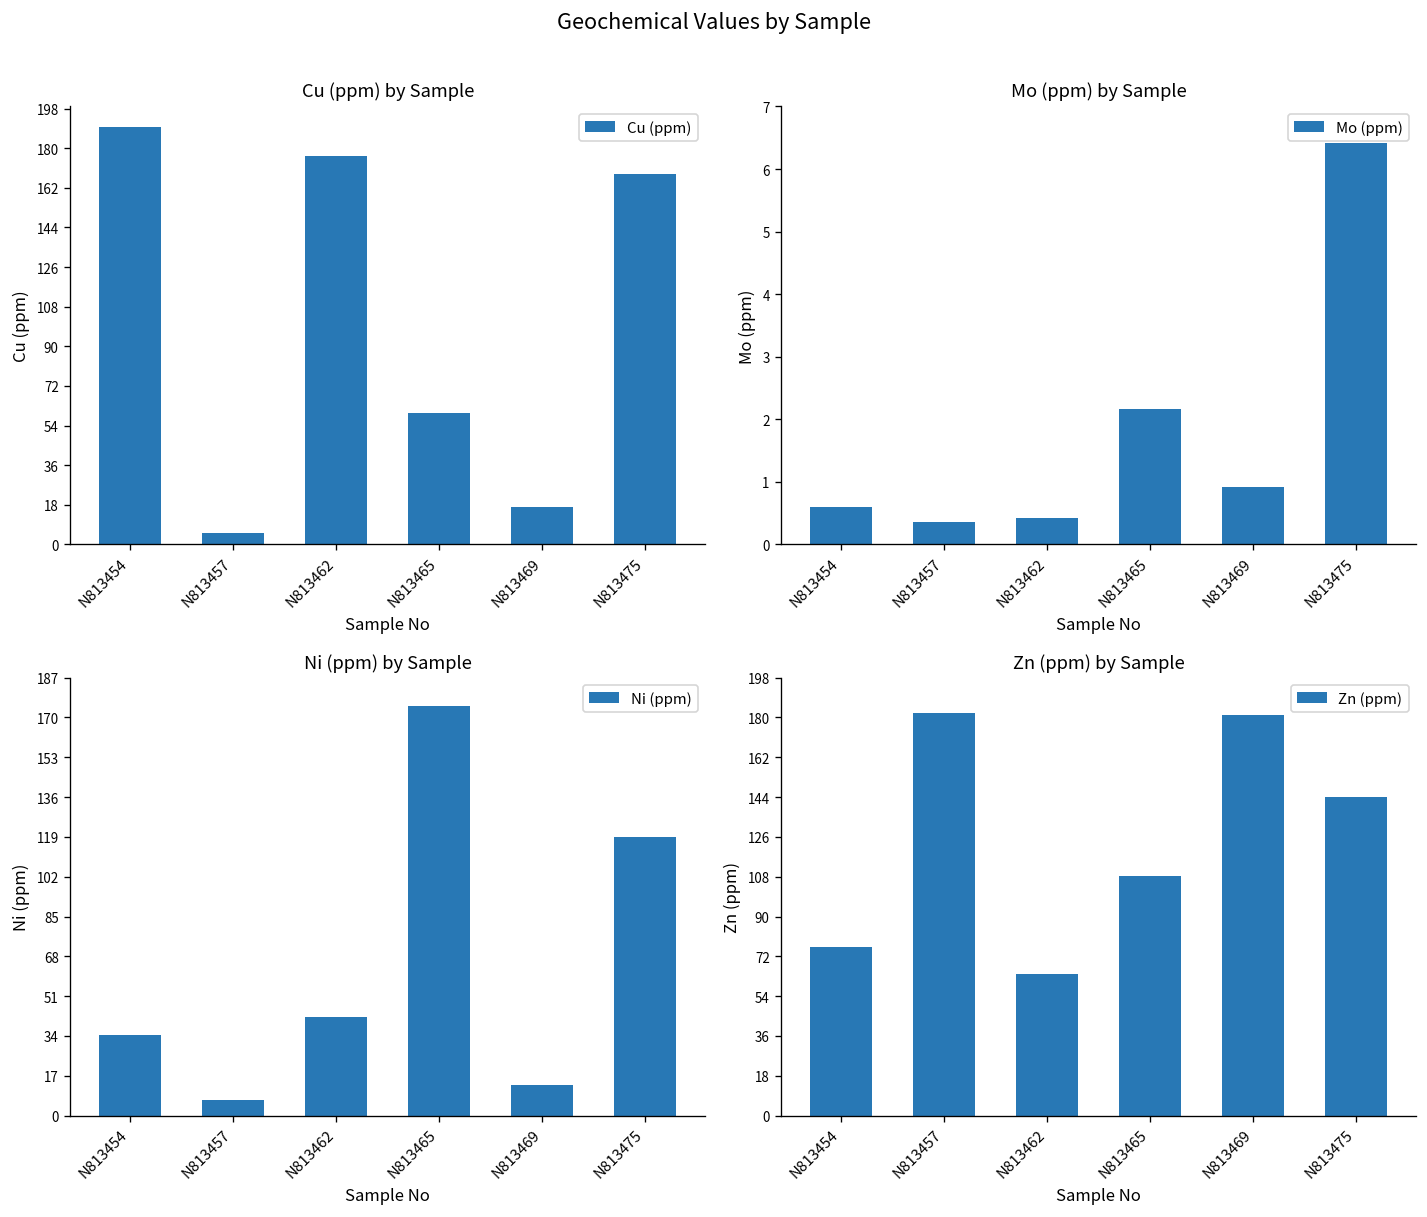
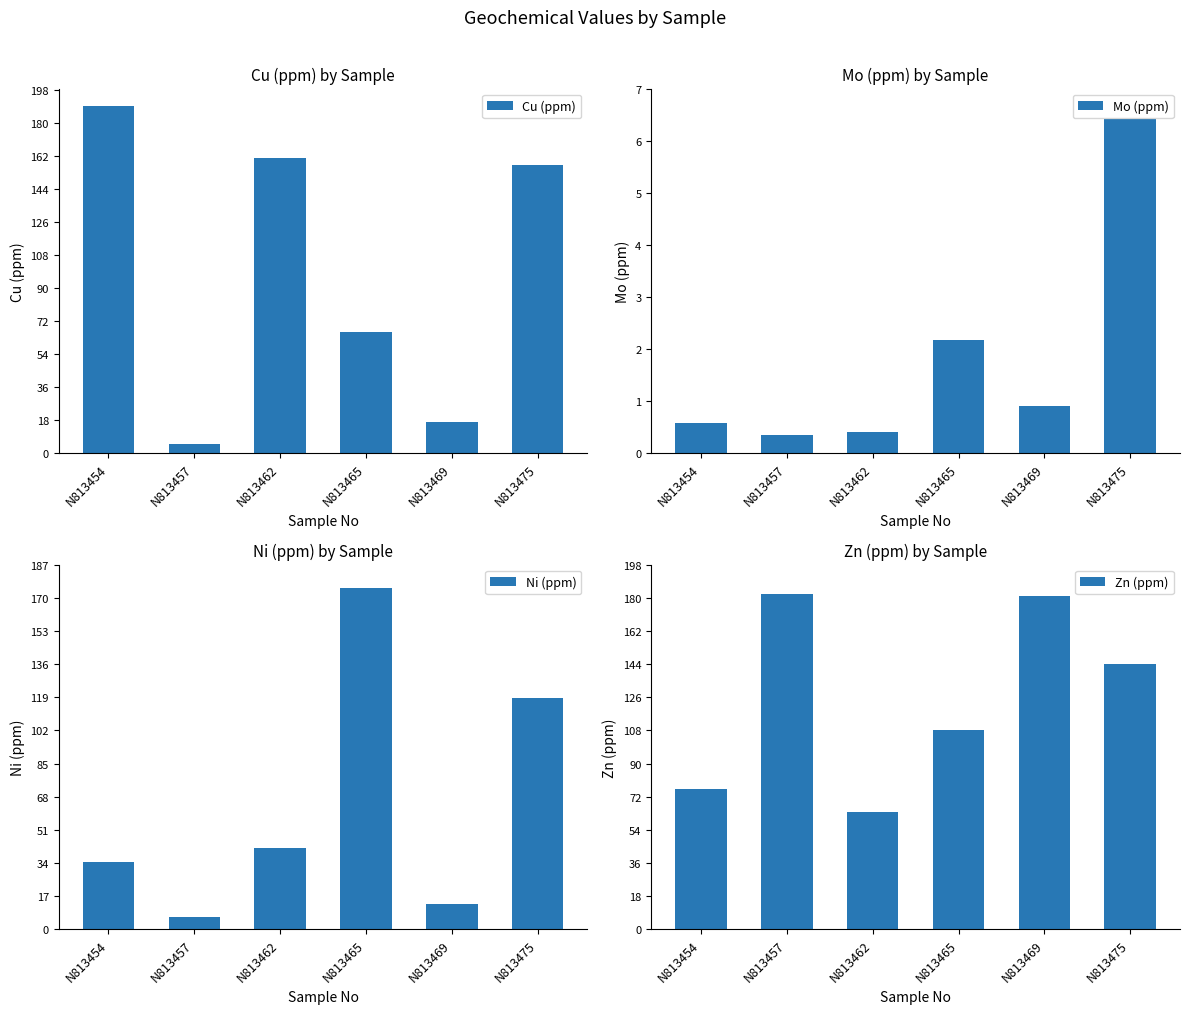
Cu (ppm) by Sample, N813462: 177 -> 161
Cu (ppm) by Sample, N813465: 60 -> 67
Cu (ppm) by Sample, N813475: 169 -> 157
